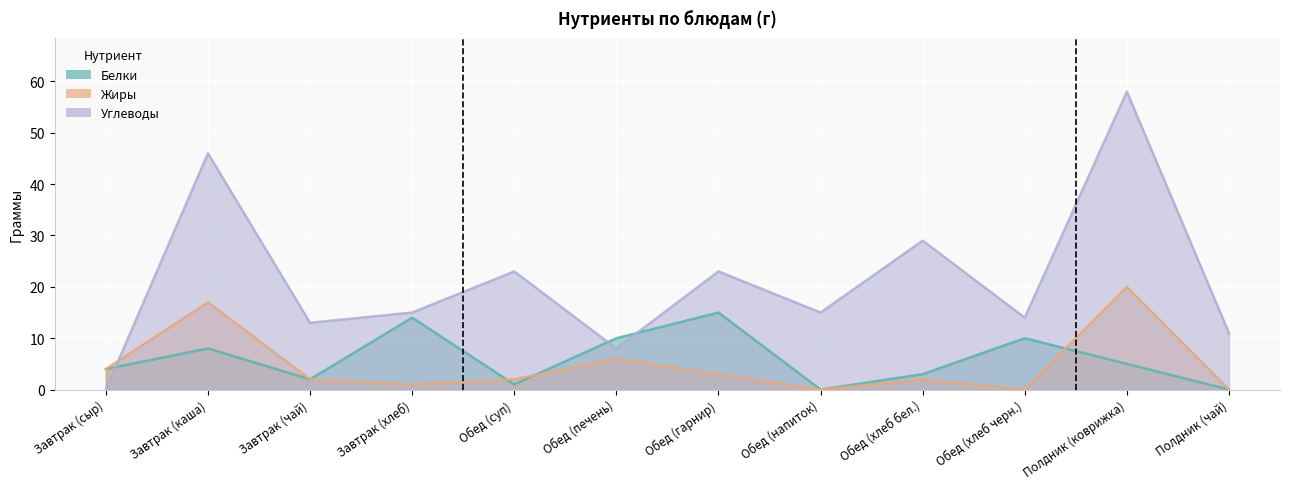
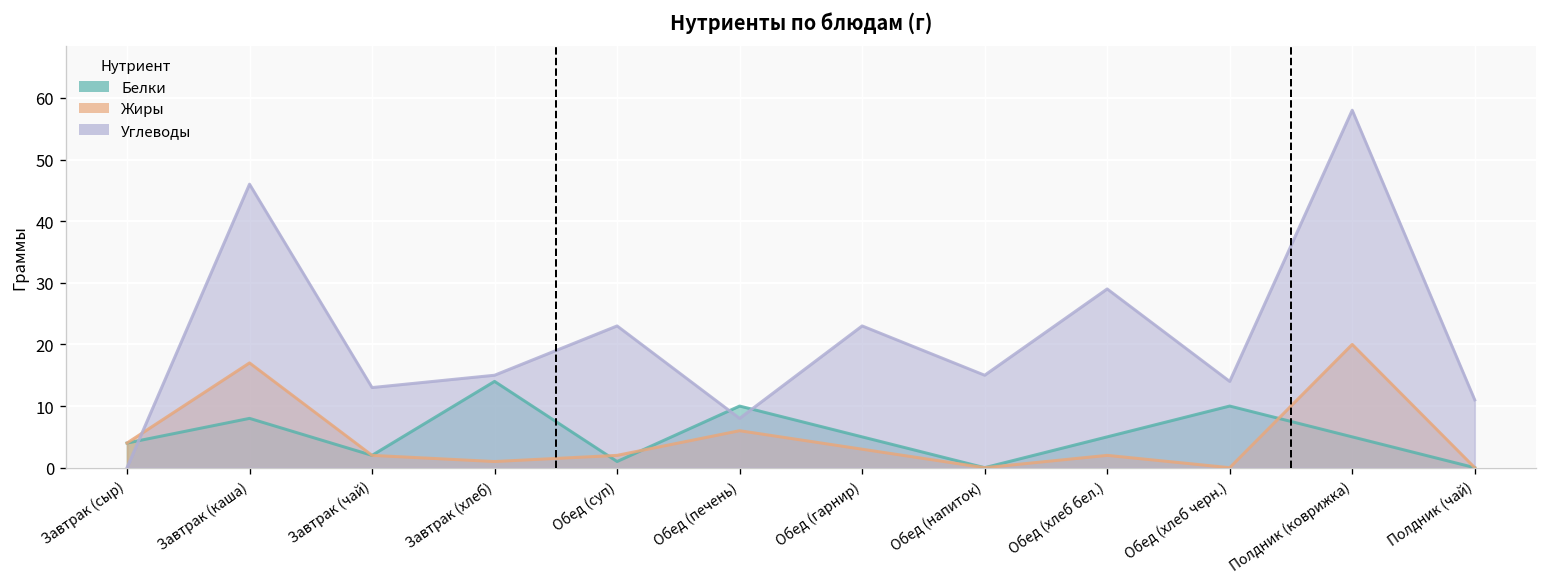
Белки, Обед (гарнир): 15 -> 5
Белки, Обед (хлеб бел.): 3 -> 5
